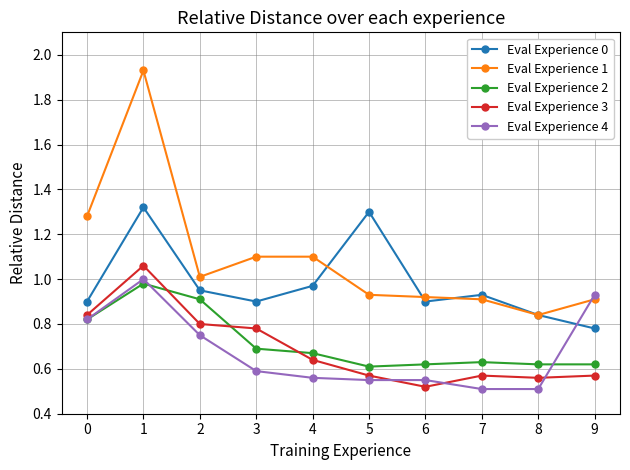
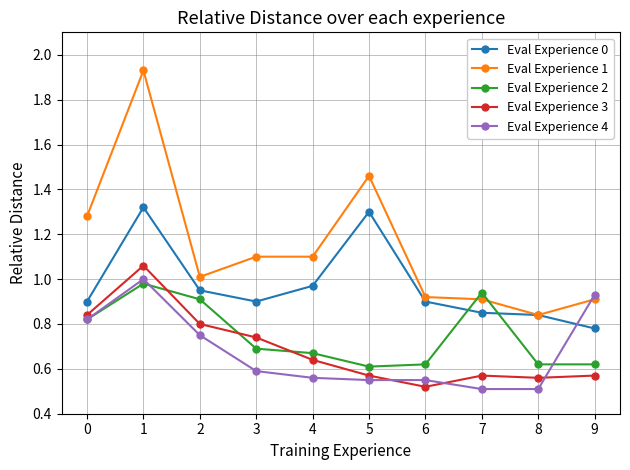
Eval Experience 3, 3: 0.78 -> 0.74
Eval Experience 1, 5: 0.93 -> 1.46
Eval Experience 0, 7: 0.93 -> 0.85
Eval Experience 2, 7: 0.63 -> 0.94
